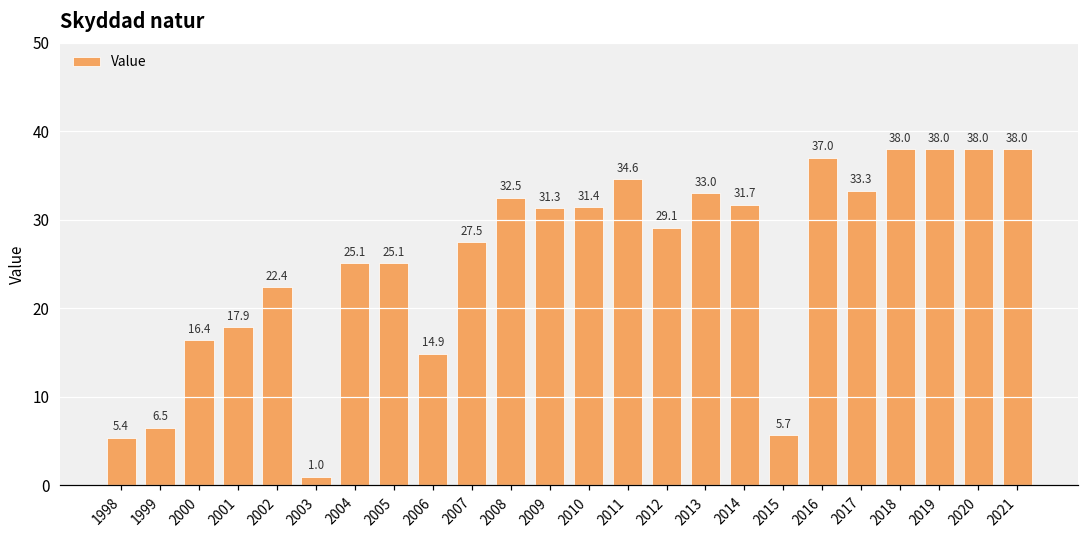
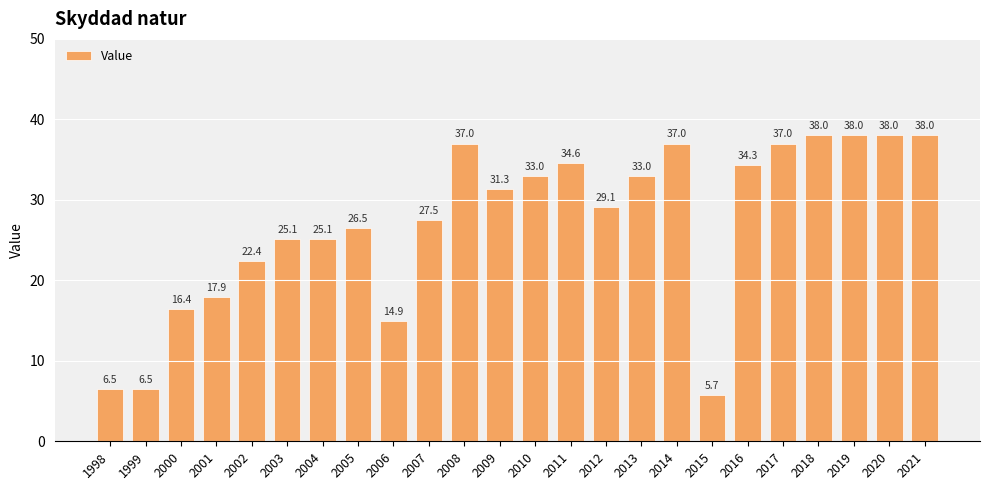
1998: 5.4 -> 6.5
2003: 1.0 -> 25.1
2005: 25.1 -> 26.5
2008: 32.5 -> 37.0
2010: 31.4 -> 33.0
2014: 31.7 -> 37.0
2016: 37.0 -> 34.3
2017: 33.3 -> 37.0
